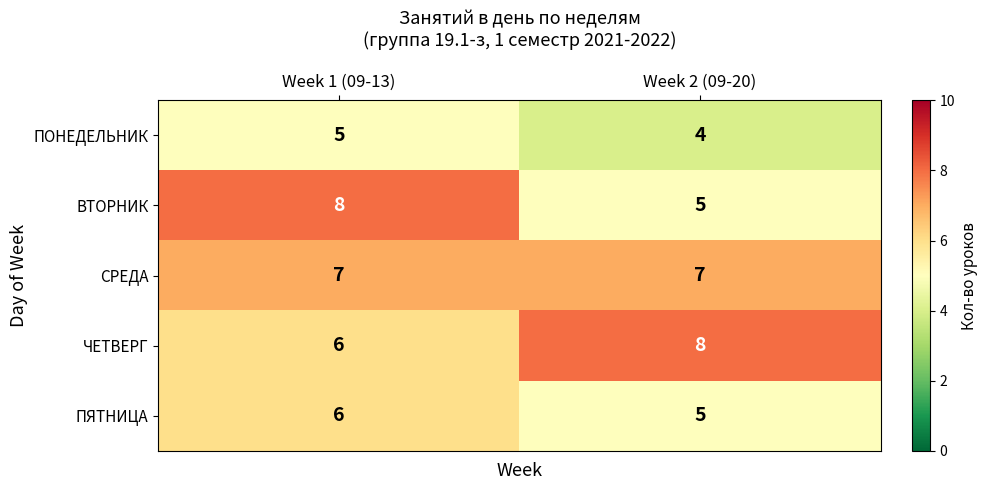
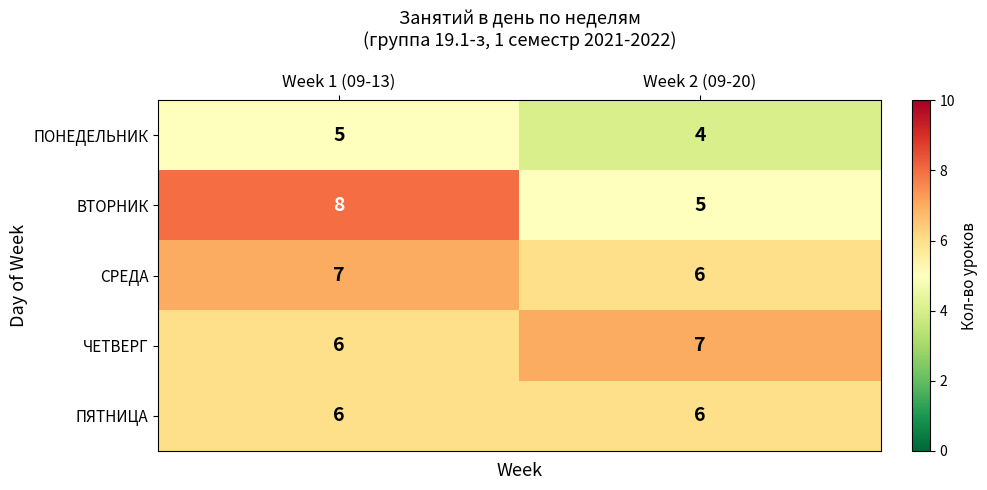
СРЕДА, Week 2 (09-20): 7 -> 6
ЧЕТВЕРГ, Week 2 (09-20): 8 -> 7
ПЯТНИЦА, Week 2 (09-20): 5 -> 6
